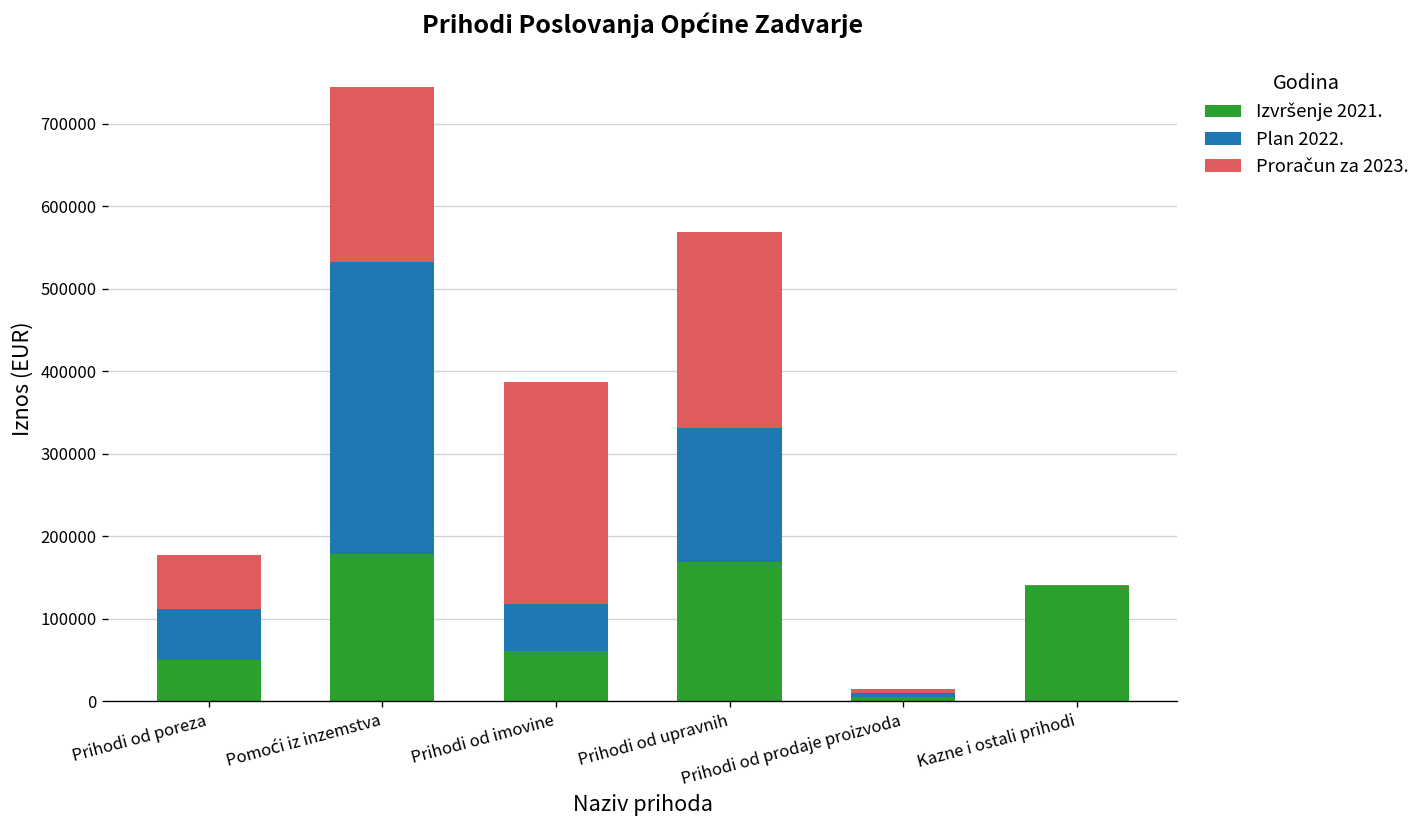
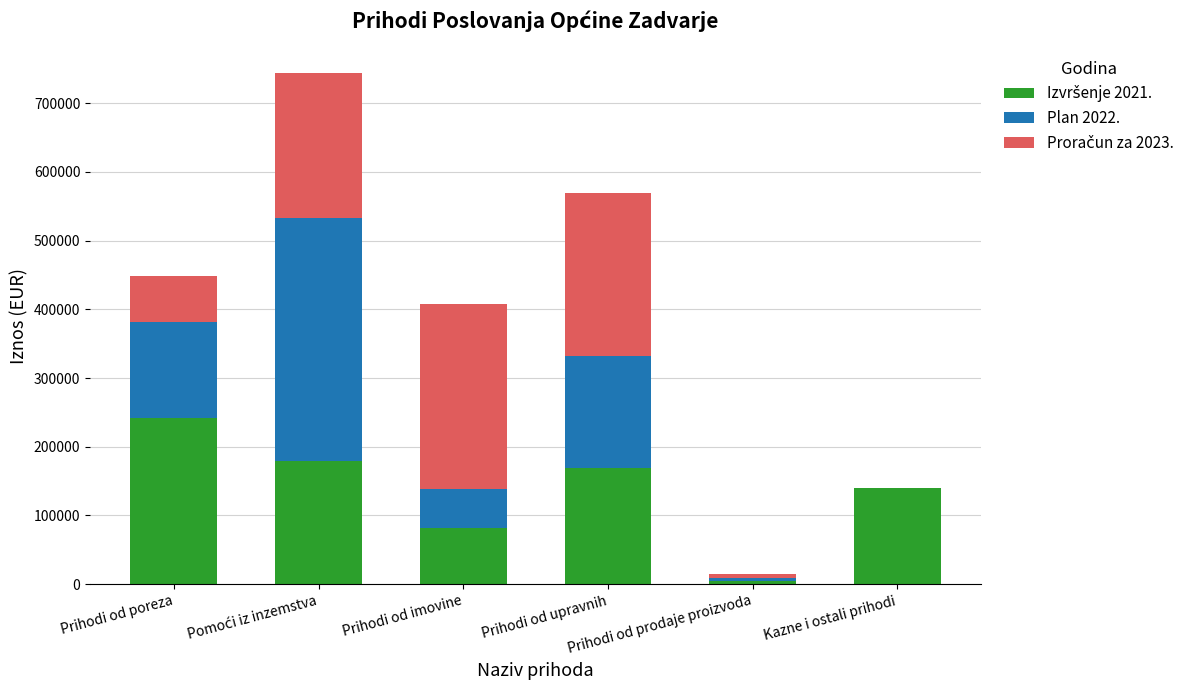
Izvršenje 2021., Prihodi od poreza: 50000 -> 240000
Plan 2022., Prihodi od poreza: 60000 -> 140000
Izvršenje 2021., Prihodi od imovine: 60000 -> 80000
